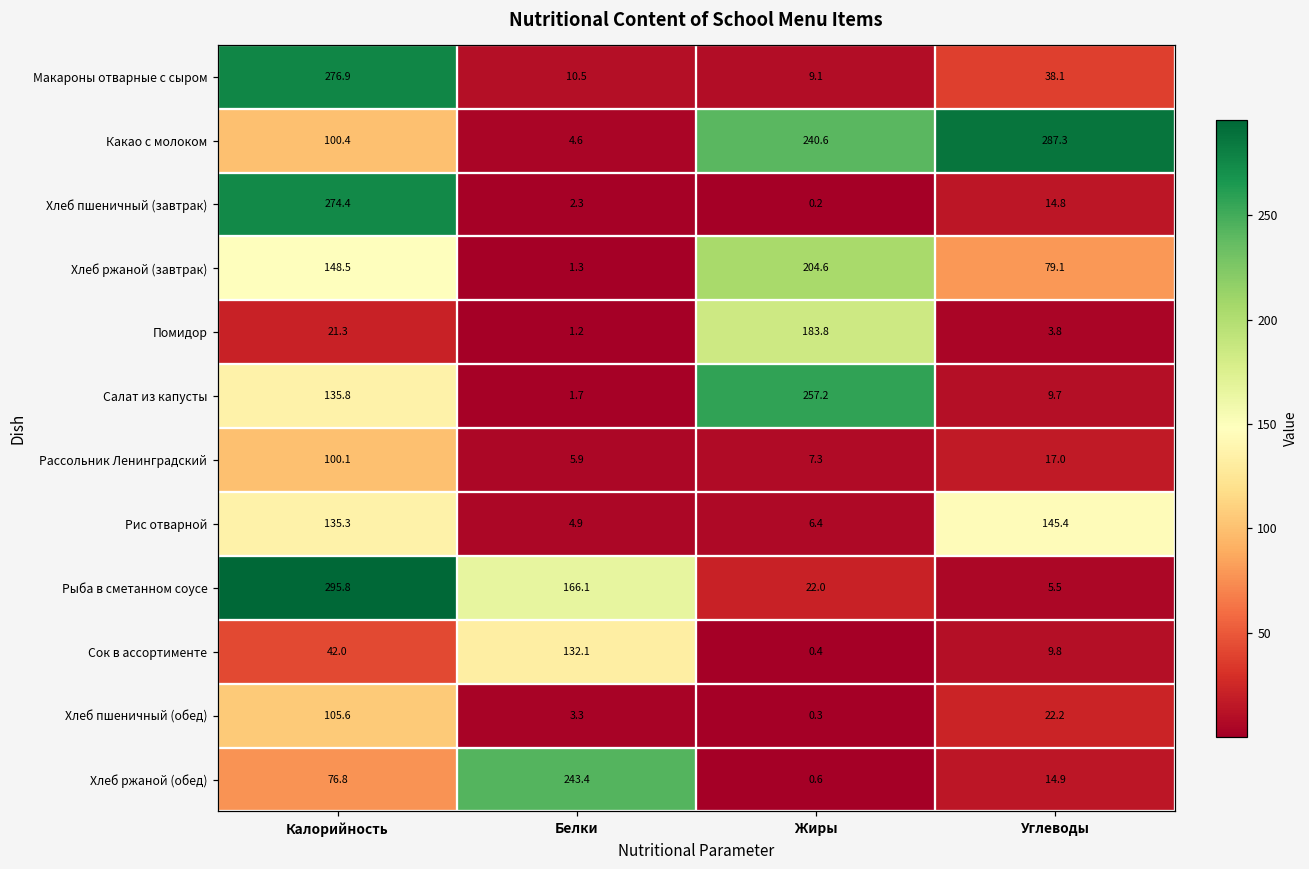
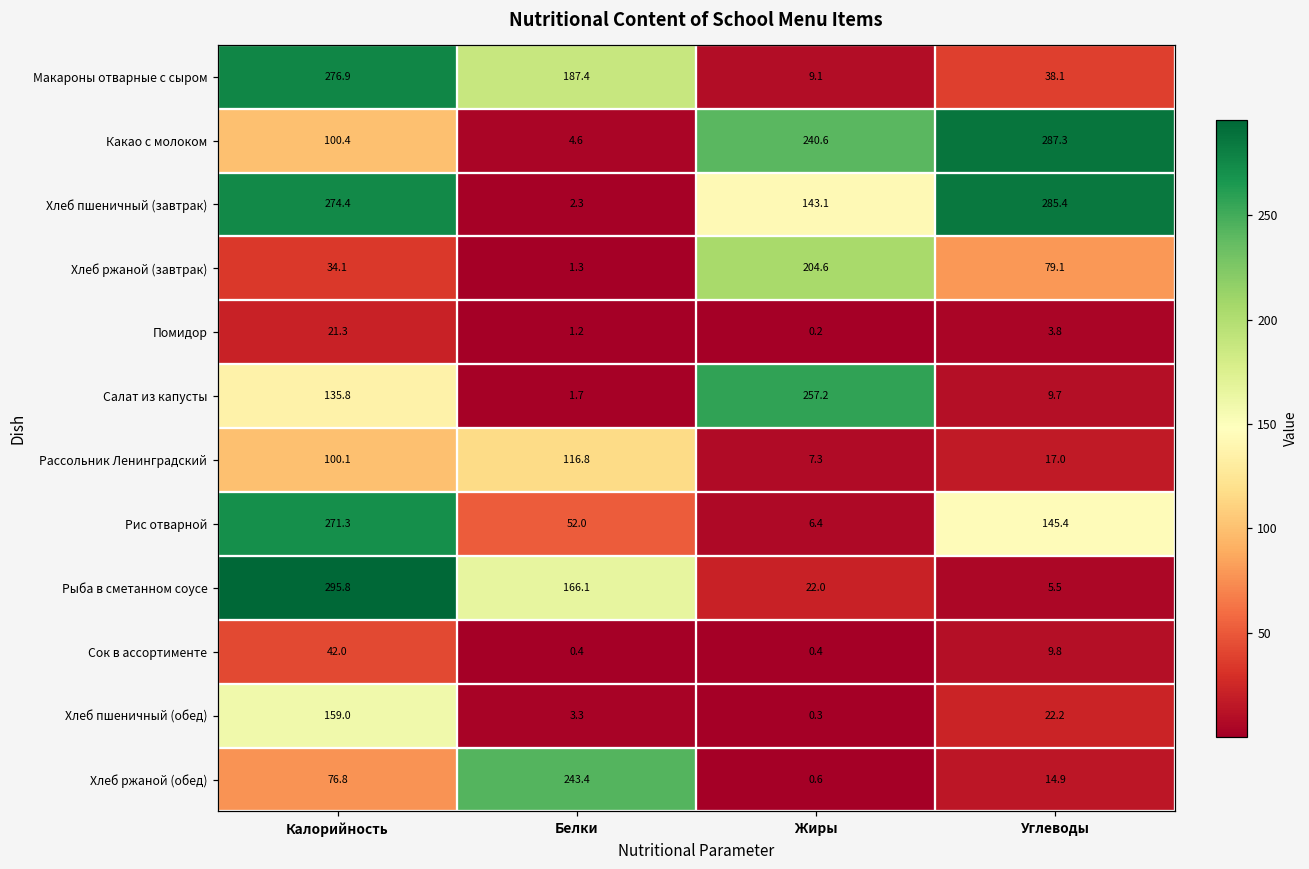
Макароны отварные с сыром, Белки: 10.5 -> 187.4
Хлеб пшеничный (завтрак), Жиры: 0.2 -> 143.1
Хлеб пшеничный (завтрак), Углеводы: 14.8 -> 285.4
Хлеб ржаной (завтрак), Калорийность: 148.5 -> 34.1
Помидор, Жиры: 183.8 -> 0.2
Рассольник Ленинградский, Белки: 5.9 -> 116.8
Рис отварной, Калорийность: 135.3 -> 271.3
Рис отварной, Белки: 4.9 -> 52.0
Сок в ассортименте, Белки: 132.1 -> 0.4
Хлеб пшеничный (обед), Калорийность: 105.6 -> 159.0
